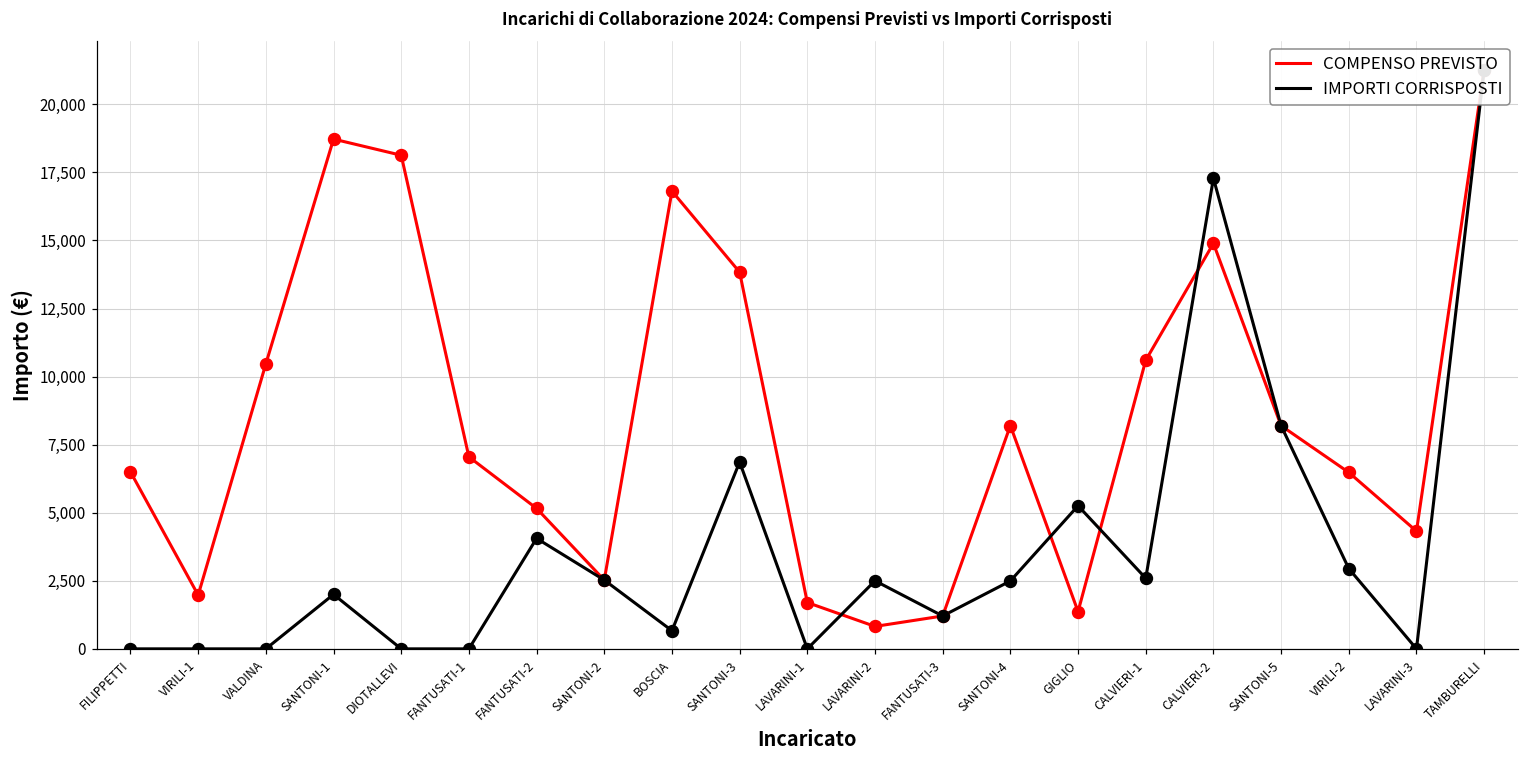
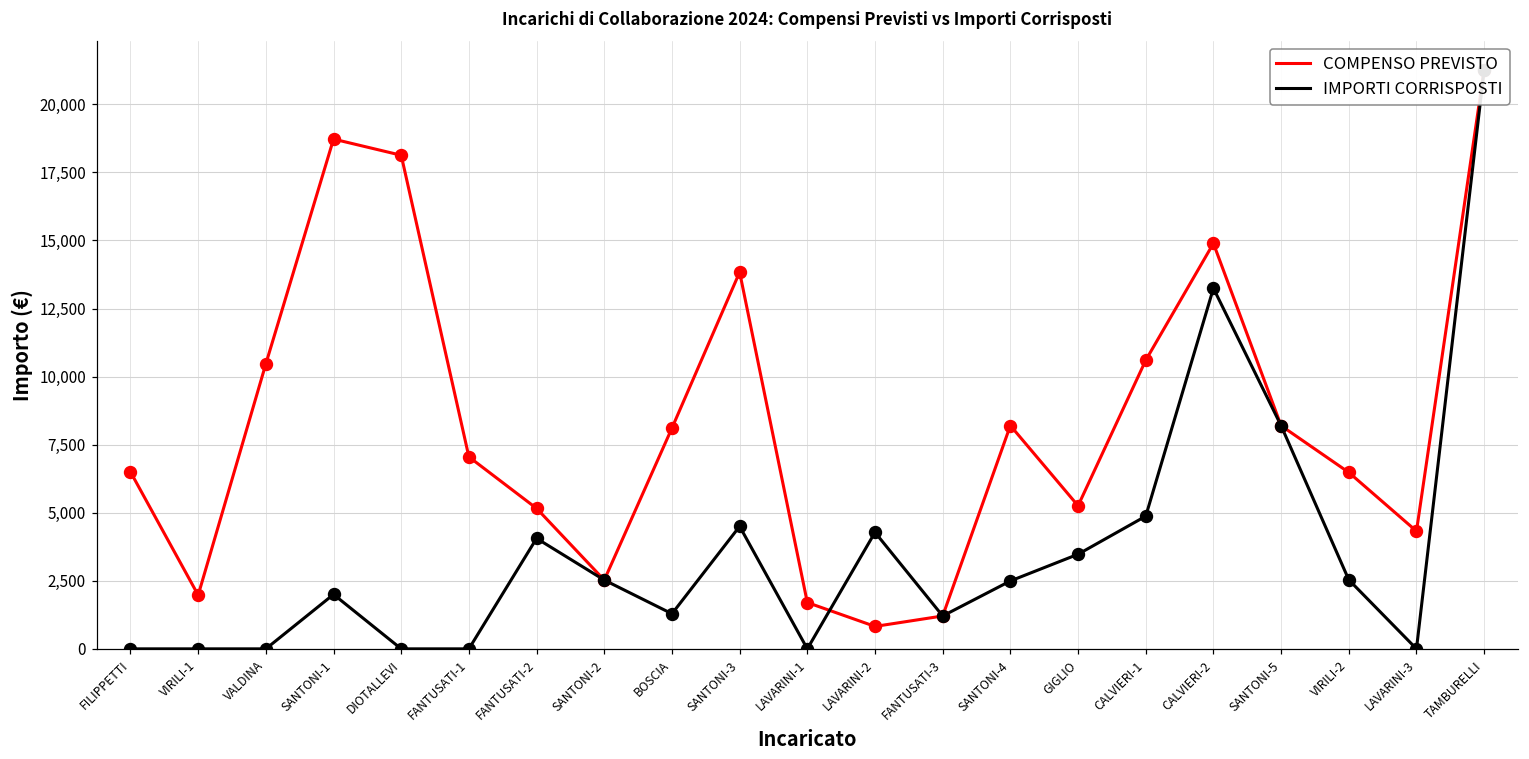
COMPENSO PREVISTO, BOSCIA: 16,800 -> 8,100
IMPORTI CORRISPOSTI, BOSCIA: 700 -> 1,300
IMPORTI CORRISPOSTI, SANTONI-3: 6,900 -> 4,500
IMPORTI CORRISPOSTI, LAVARINI-2: 2,500 -> 4,300
COMPENSO PREVISTO, GIGLIO: 1,400 -> 5,300
IMPORTI CORRISPOSTI, GIGLIO: 5,300 -> 3,500
IMPORTI CORRISPOSTI, CALVIERI-1: 2,600 -> 4,900
IMPORTI CORRISPOSTI, CALVIERI-2: 17,300 -> 13,200
IMPORTI CORRISPOSTI, VIRILI-2: 2,900 -> 2,500
